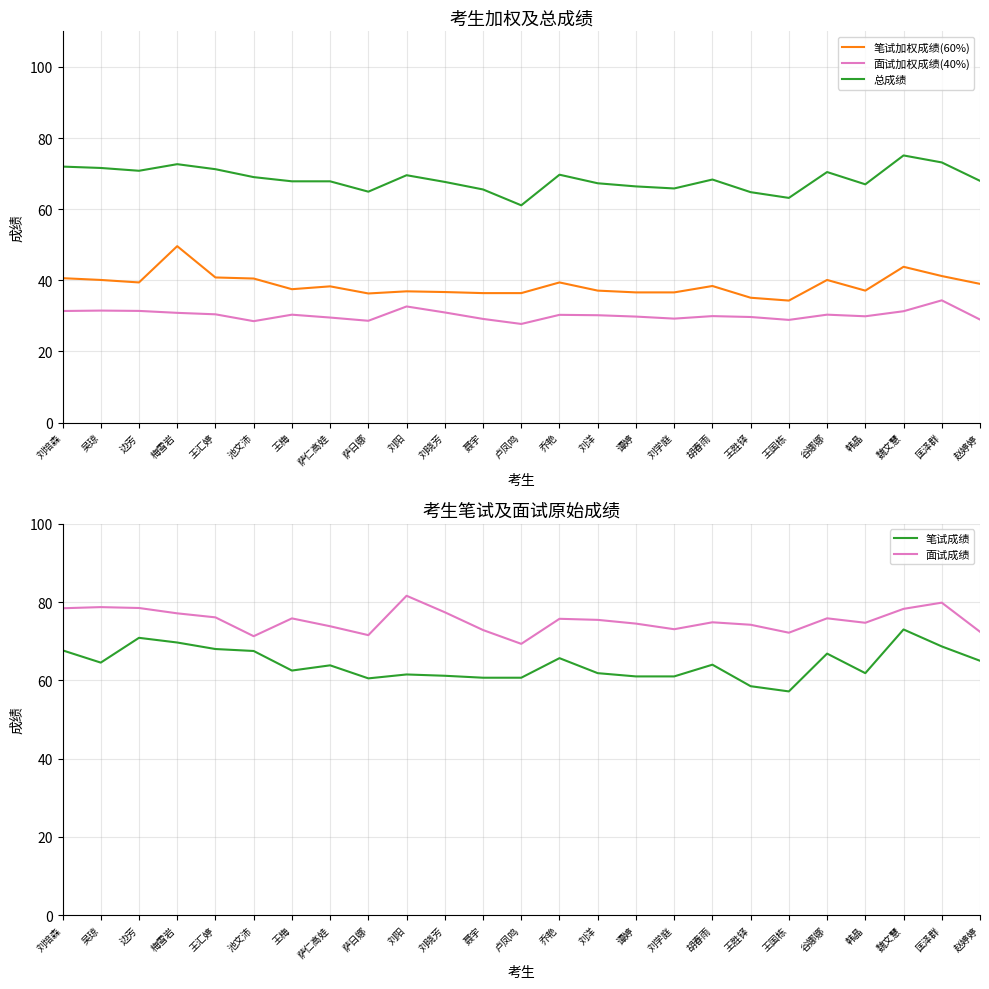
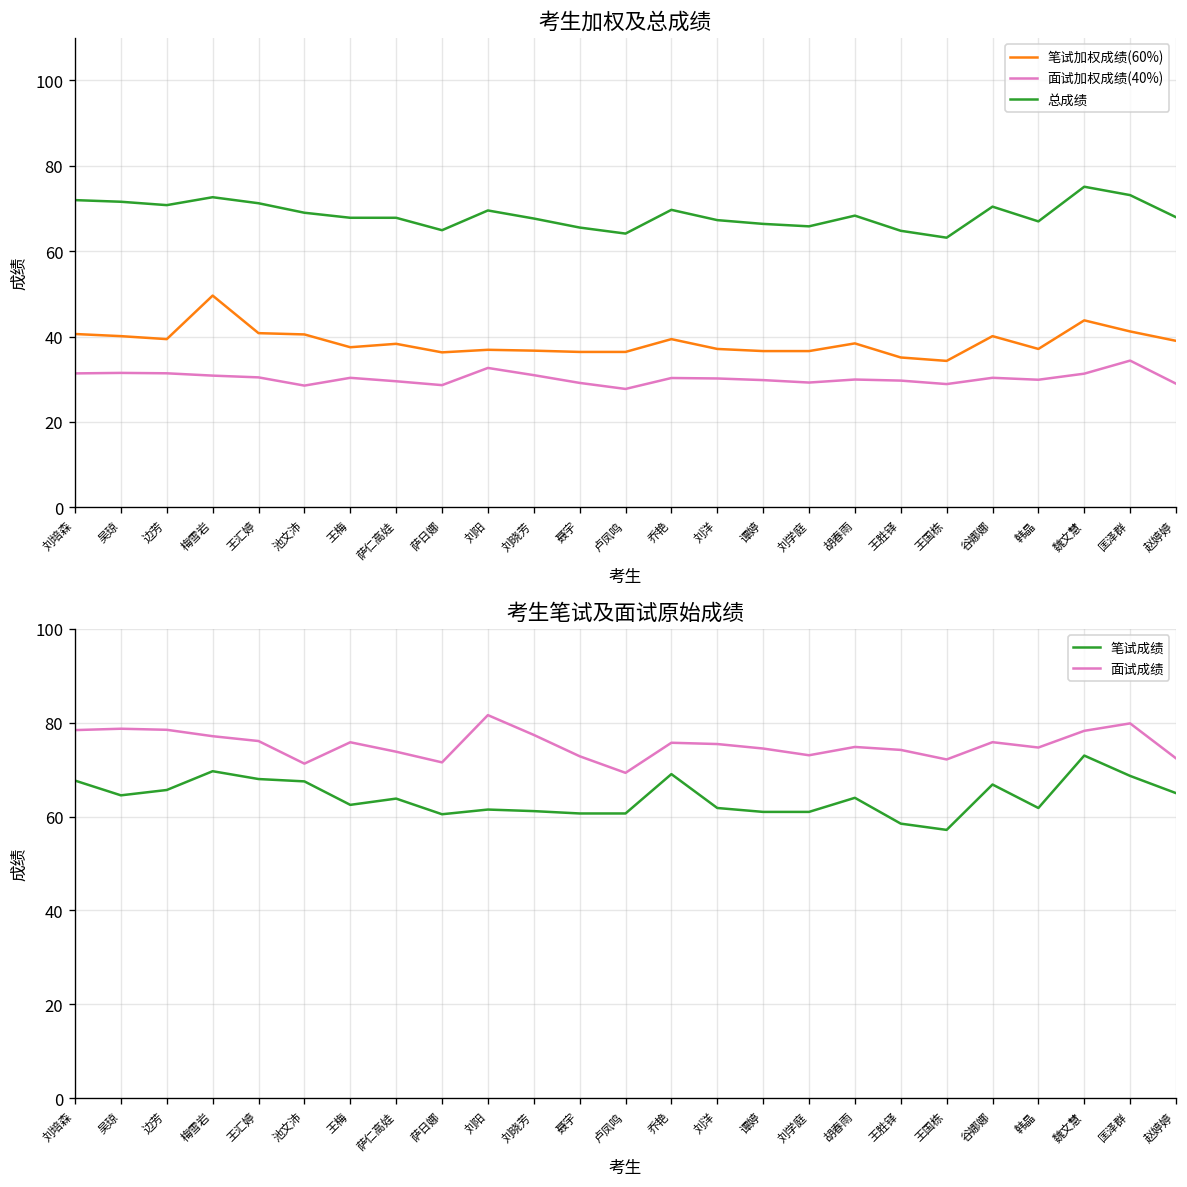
考生加权及总成绩, 总成绩, 卢凤鸣: 61 -> 64
考生笔试及面试原始成绩, 笔试成绩, 边芳: 71 -> 66
考生笔试及面试原始成绩, 笔试成绩, 乔艳: 66 -> 69
